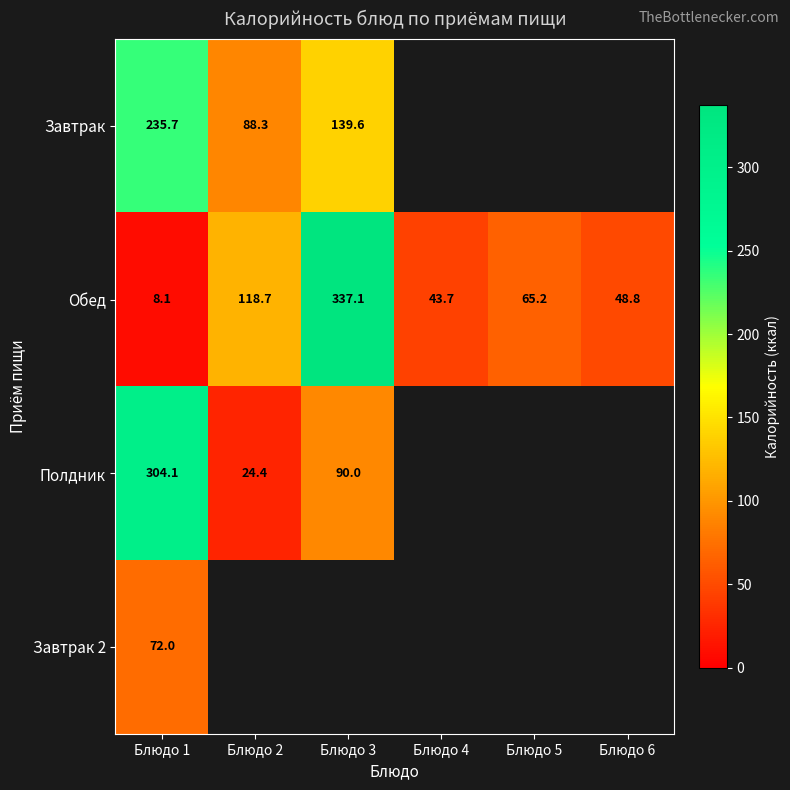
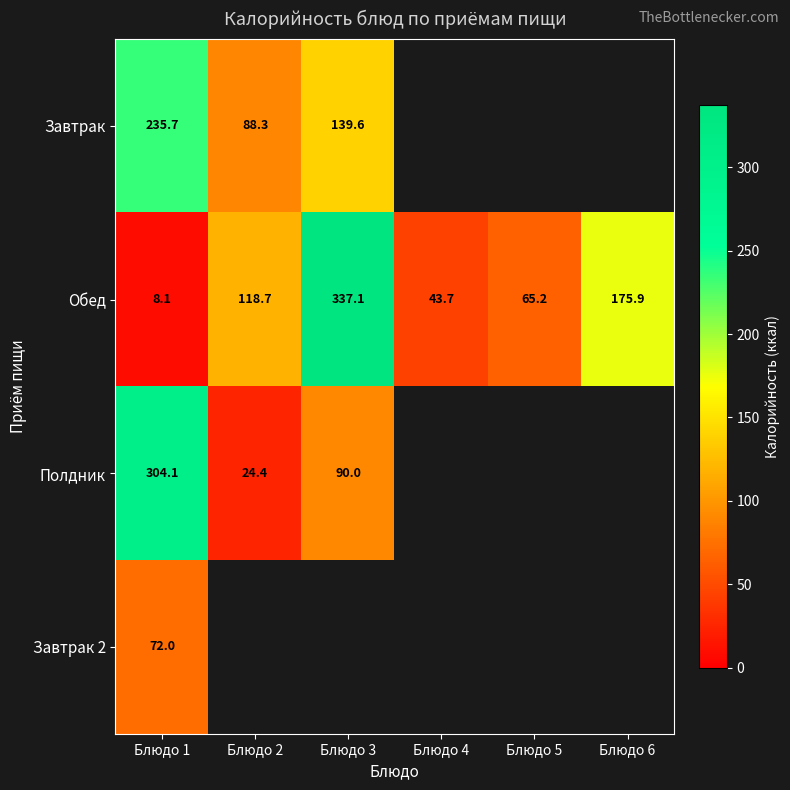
Обед, Блюдо 6: 48.8 -> 175.9
